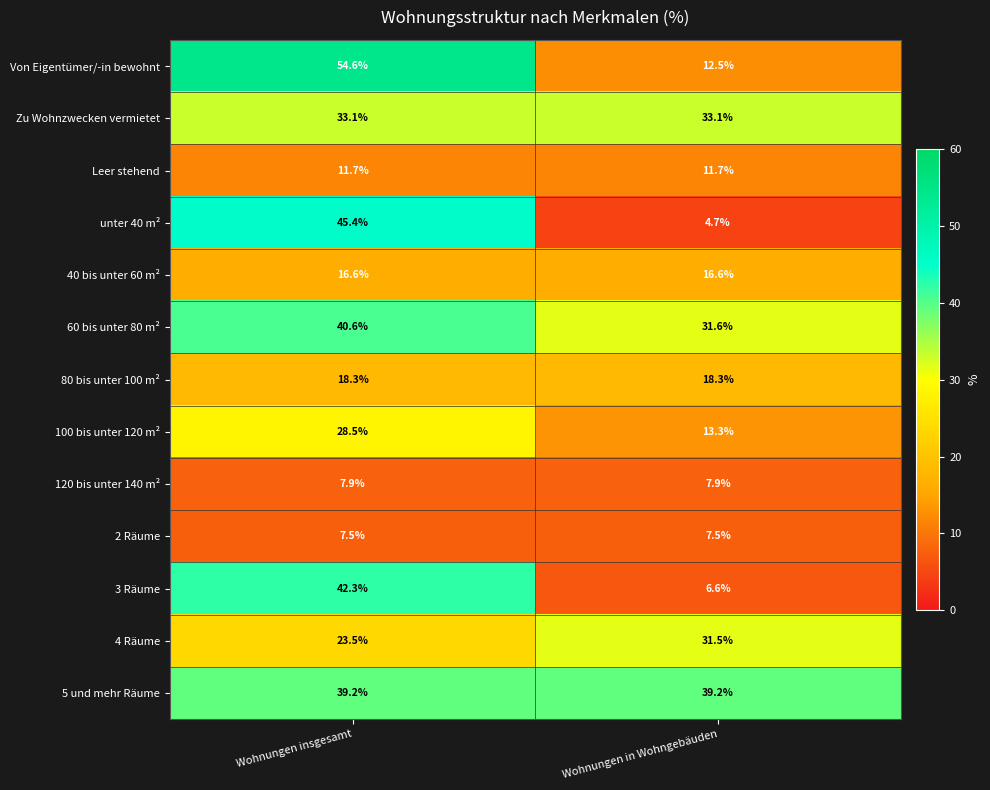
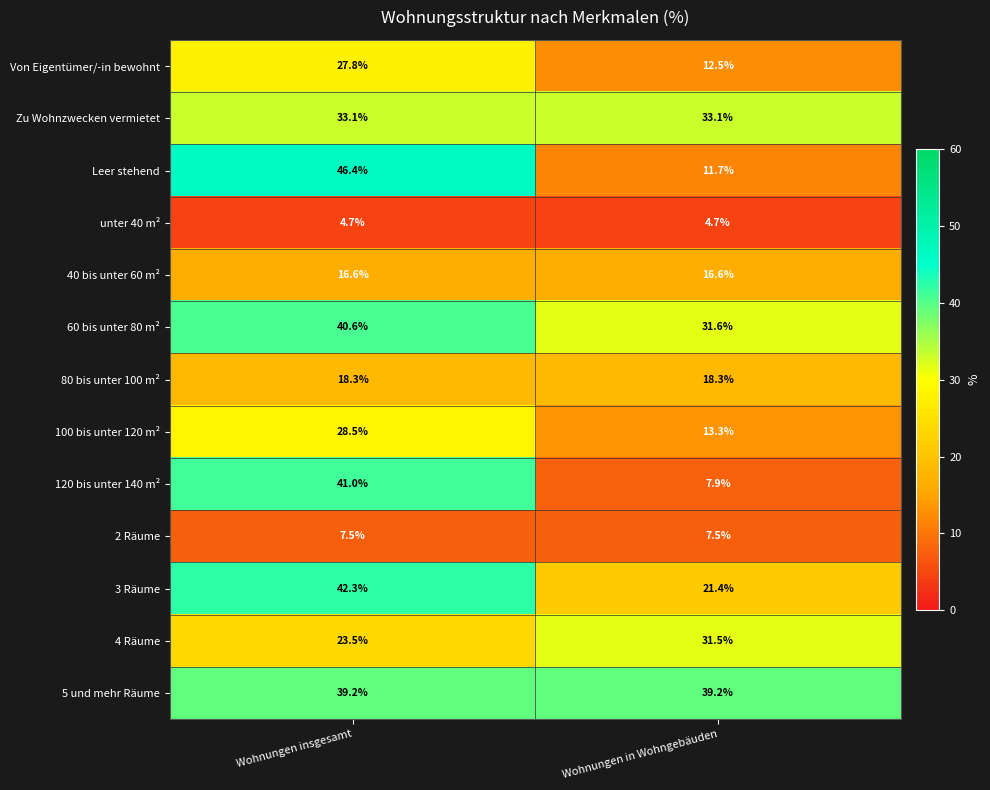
Von Eigentümer/-in bewohnt, Wohnungen insgesamt: 54.6% -> 27.8%
Leer stehend, Wohnungen insgesamt: 11.7% -> 46.4%
unter 40 m², Wohnungen insgesamt: 45.4% -> 4.7%
120 bis unter 140 m², Wohnungen insgesamt: 7.9% -> 41.0%
3 Räume, Wohnungen in Wohngebäuden: 6.6% -> 21.4%
